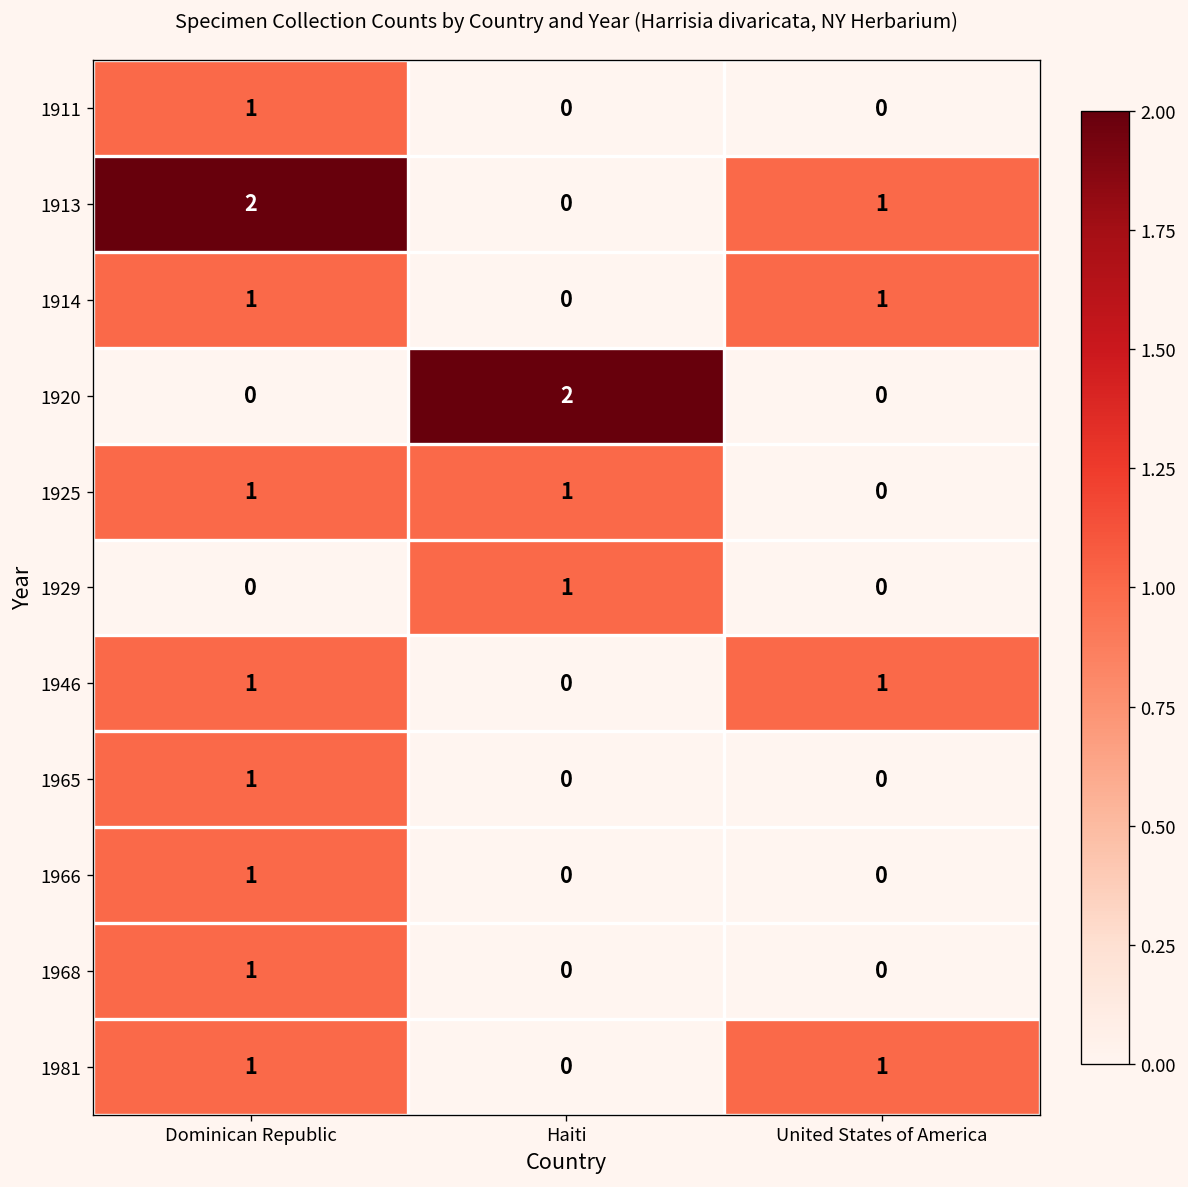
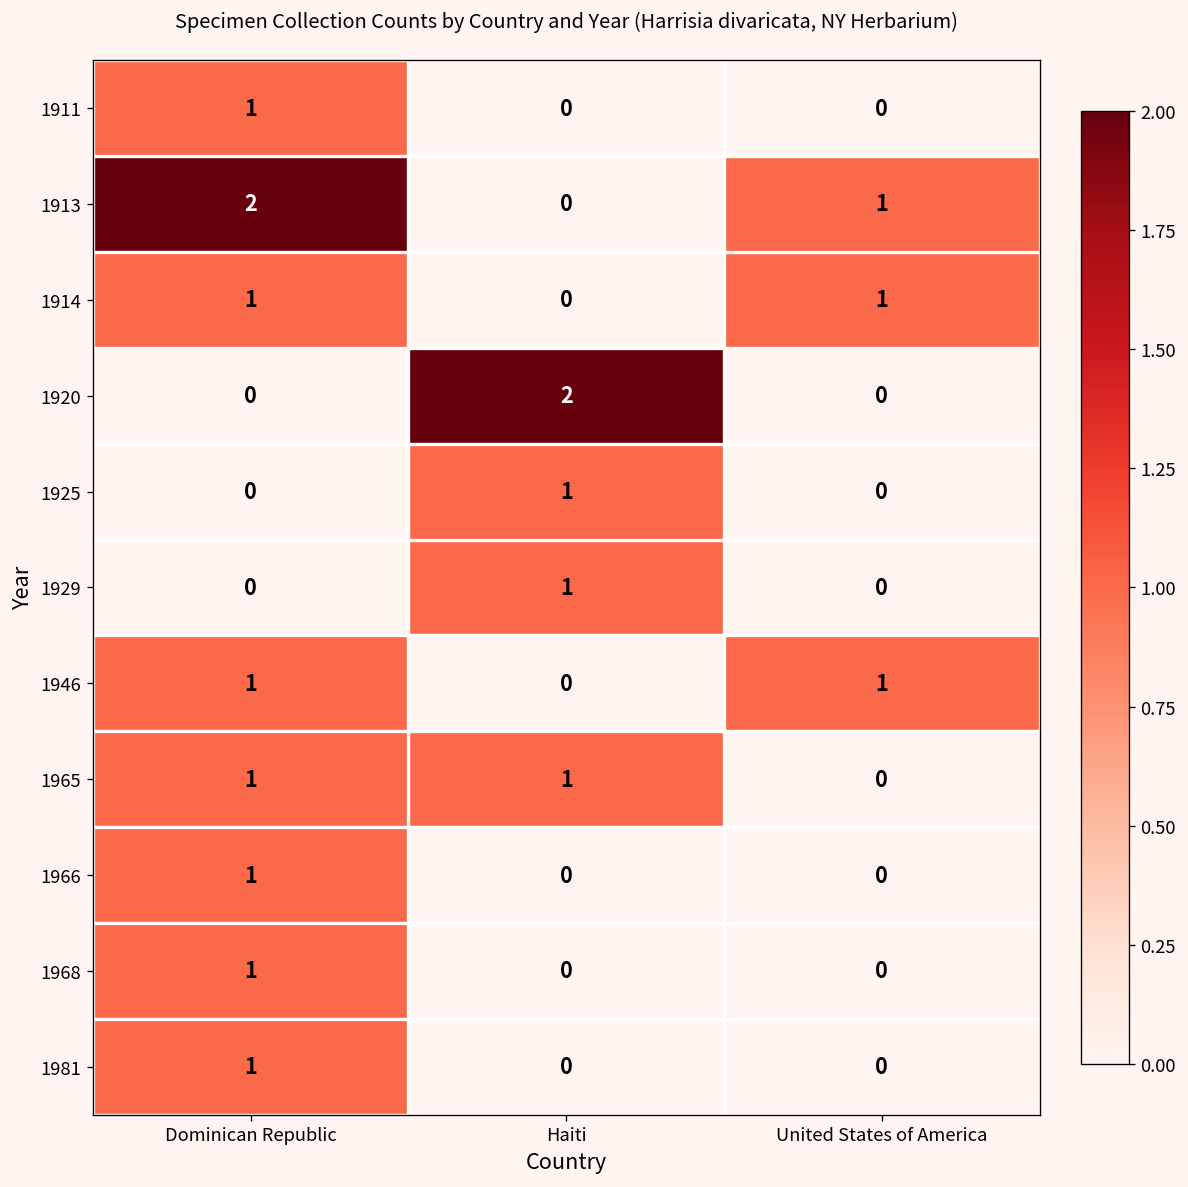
1925, Dominican Republic: 1 -> 0
1965, Haiti: 0 -> 1
1981, United States of America: 1 -> 0
